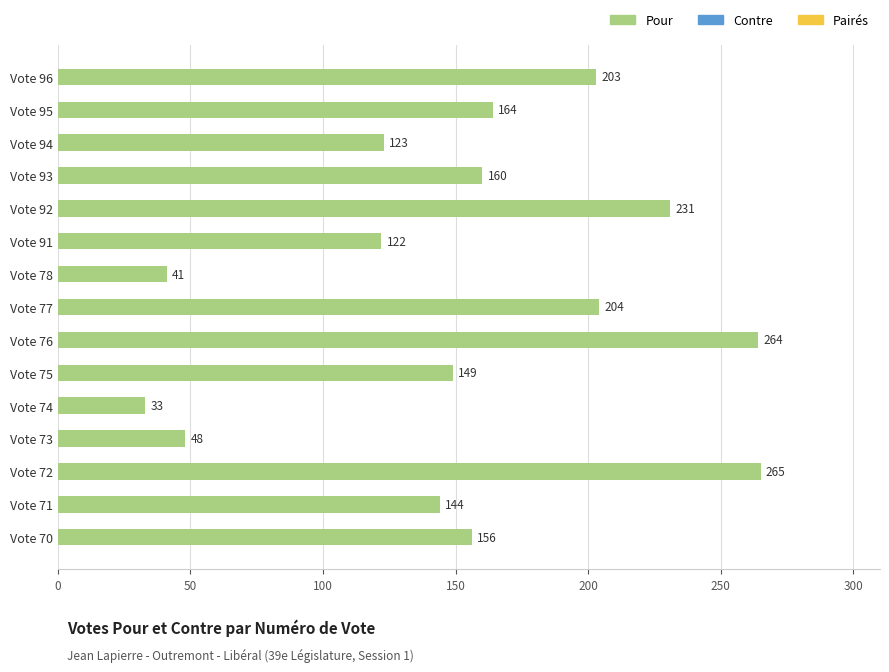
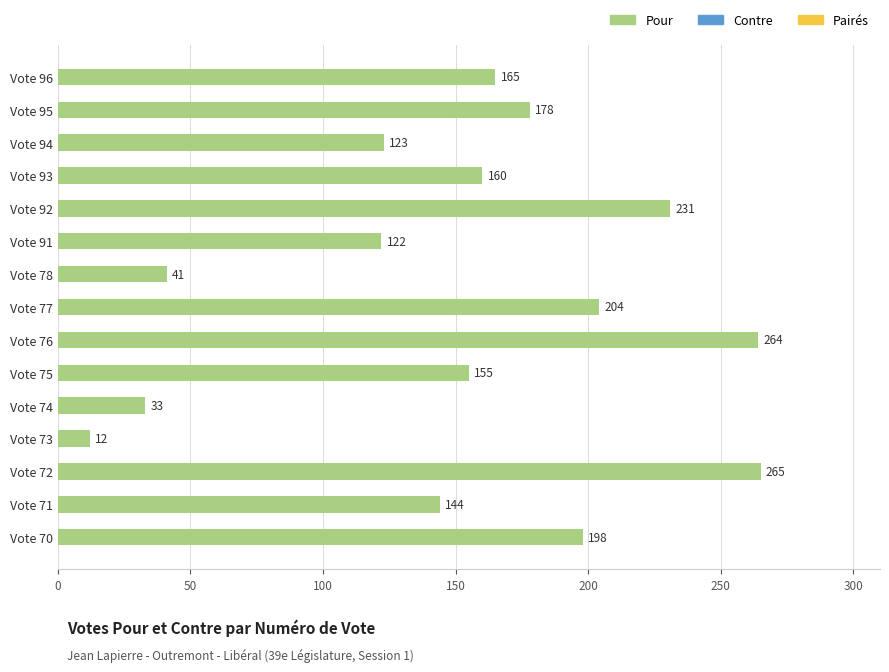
Vote 96: 203 -> 165
Vote 95: 164 -> 178
Vote 75: 149 -> 155
Vote 73: 48 -> 12
Vote 70: 156 -> 198
